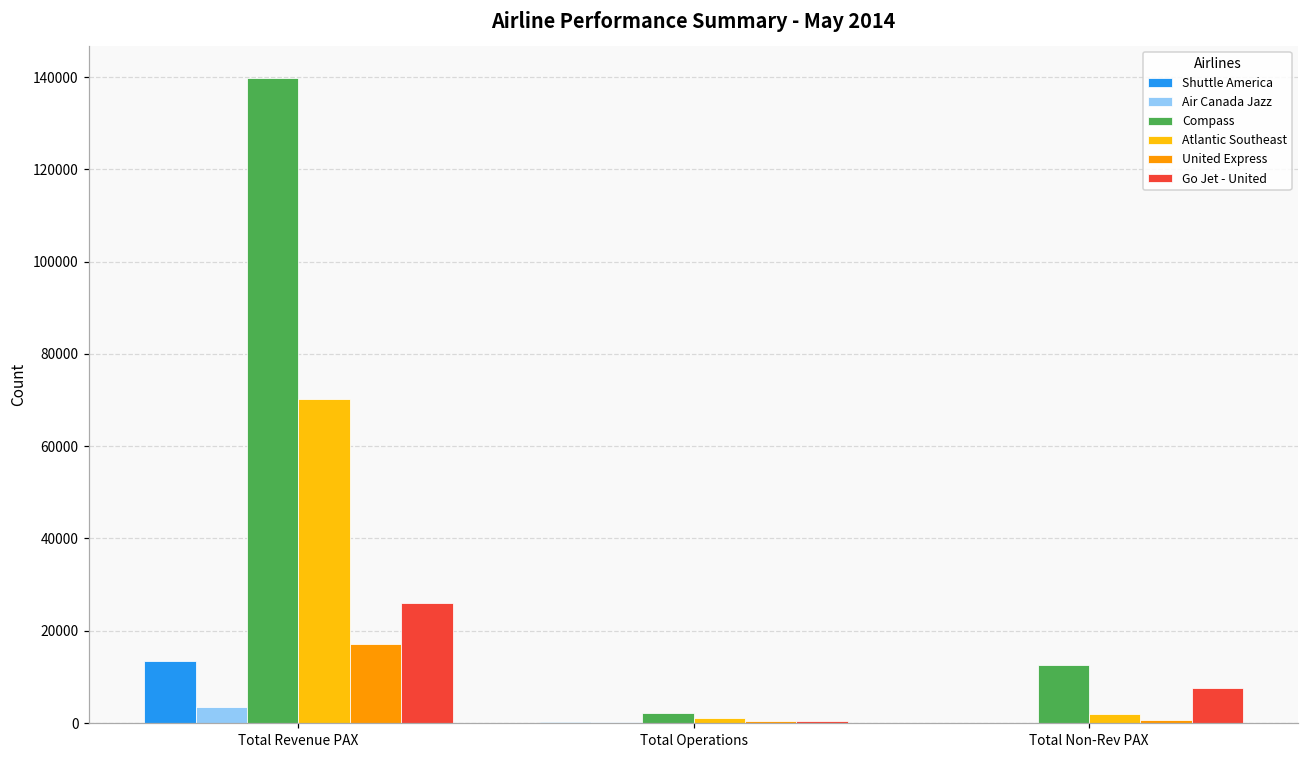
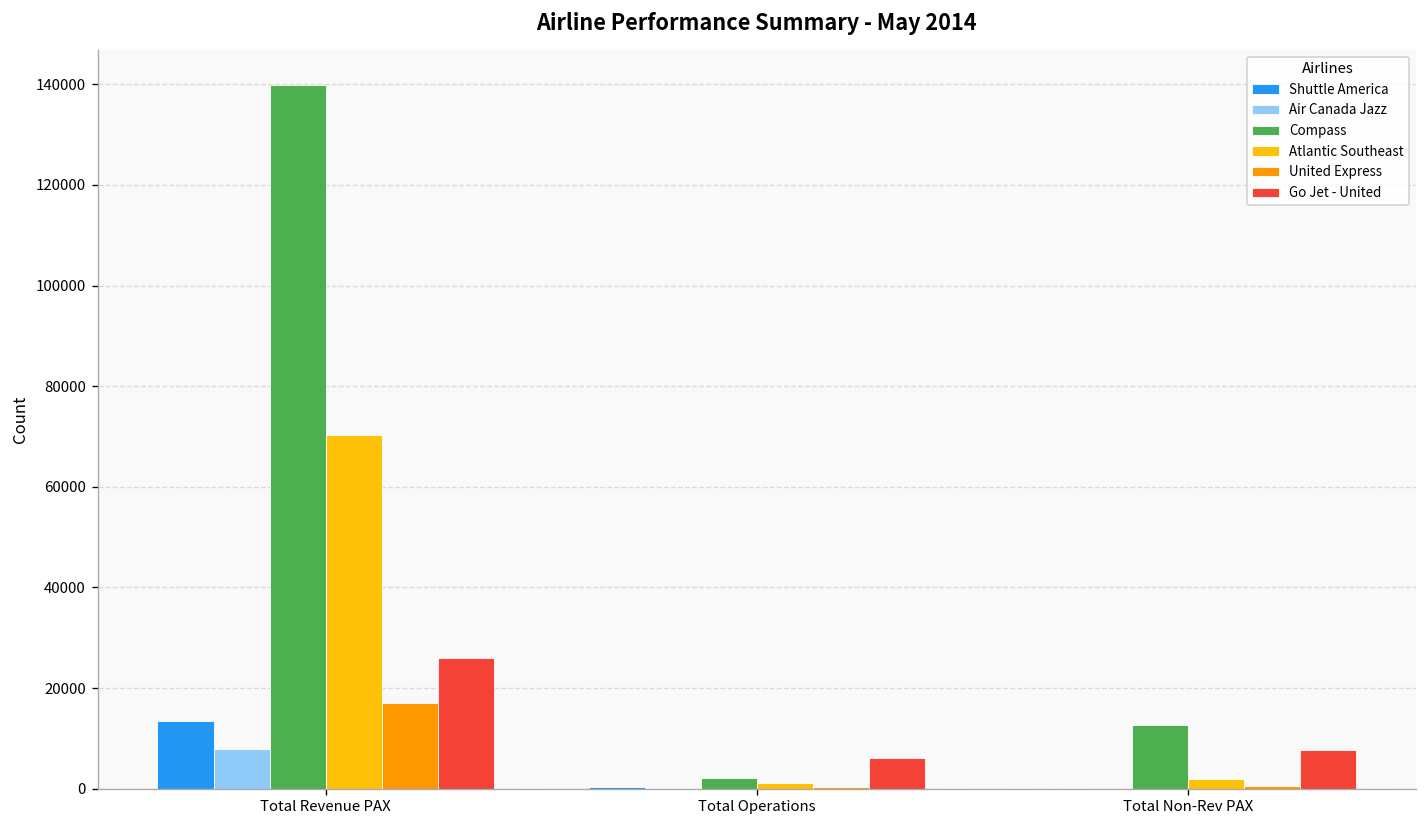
Air Canada Jazz, Total Revenue PAX: 4000 -> 8000
Go Jet - United, Total Operations: 0 -> 6000
